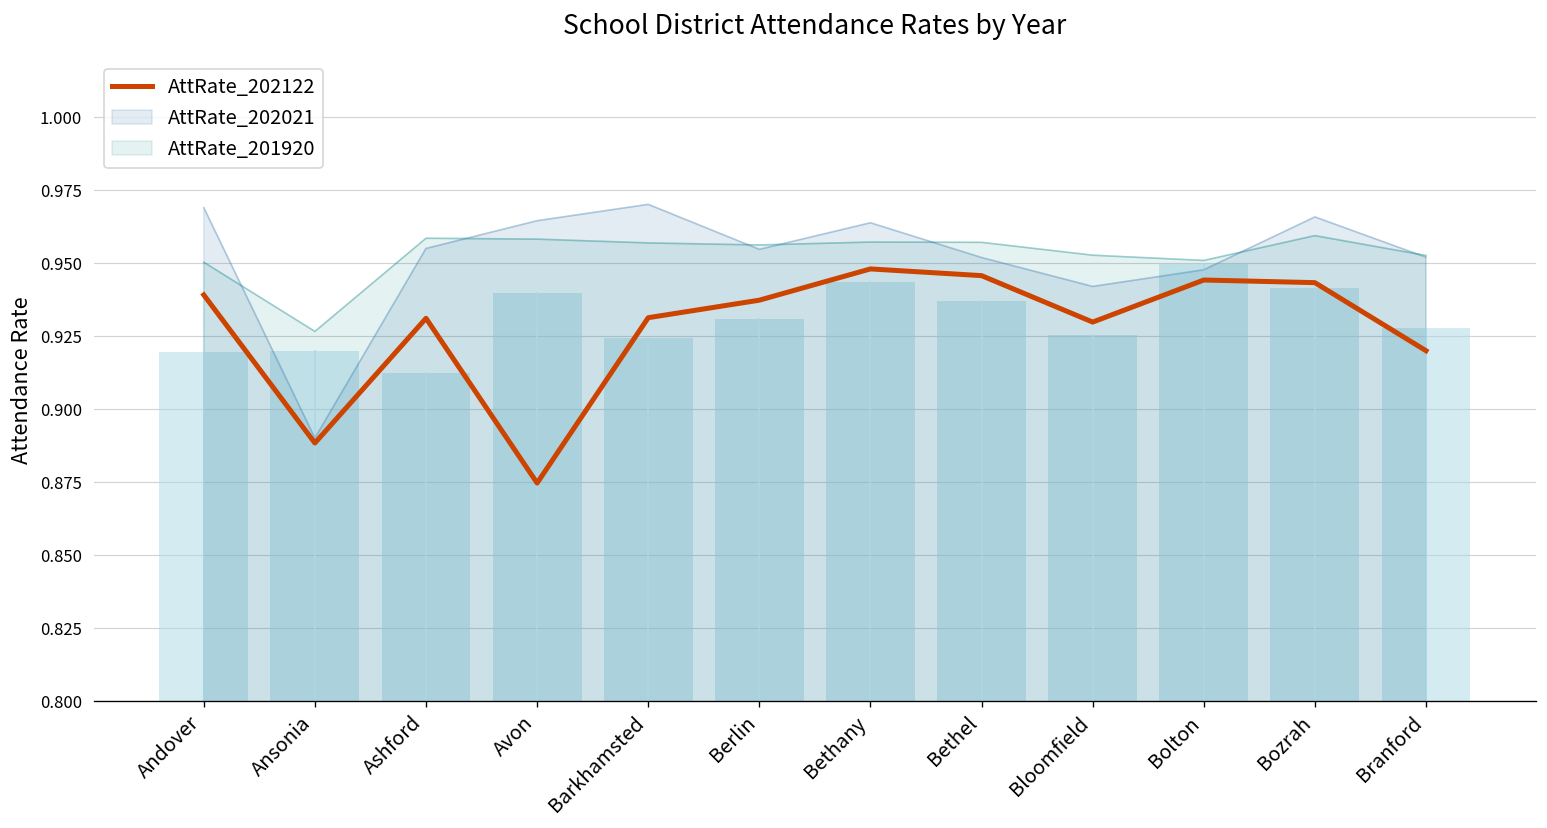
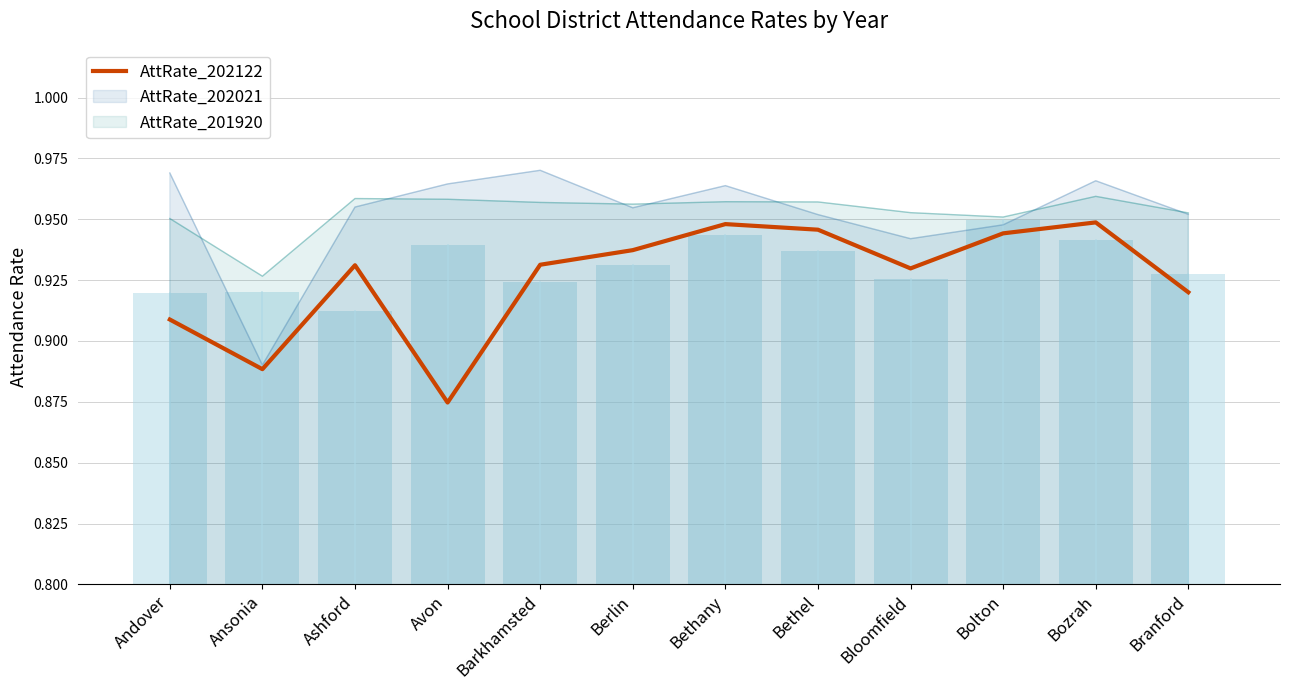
AttRate_202122, Andover: 0.939 -> 0.909
AttRate_202122, Bozrah: 0.943 -> 0.949
